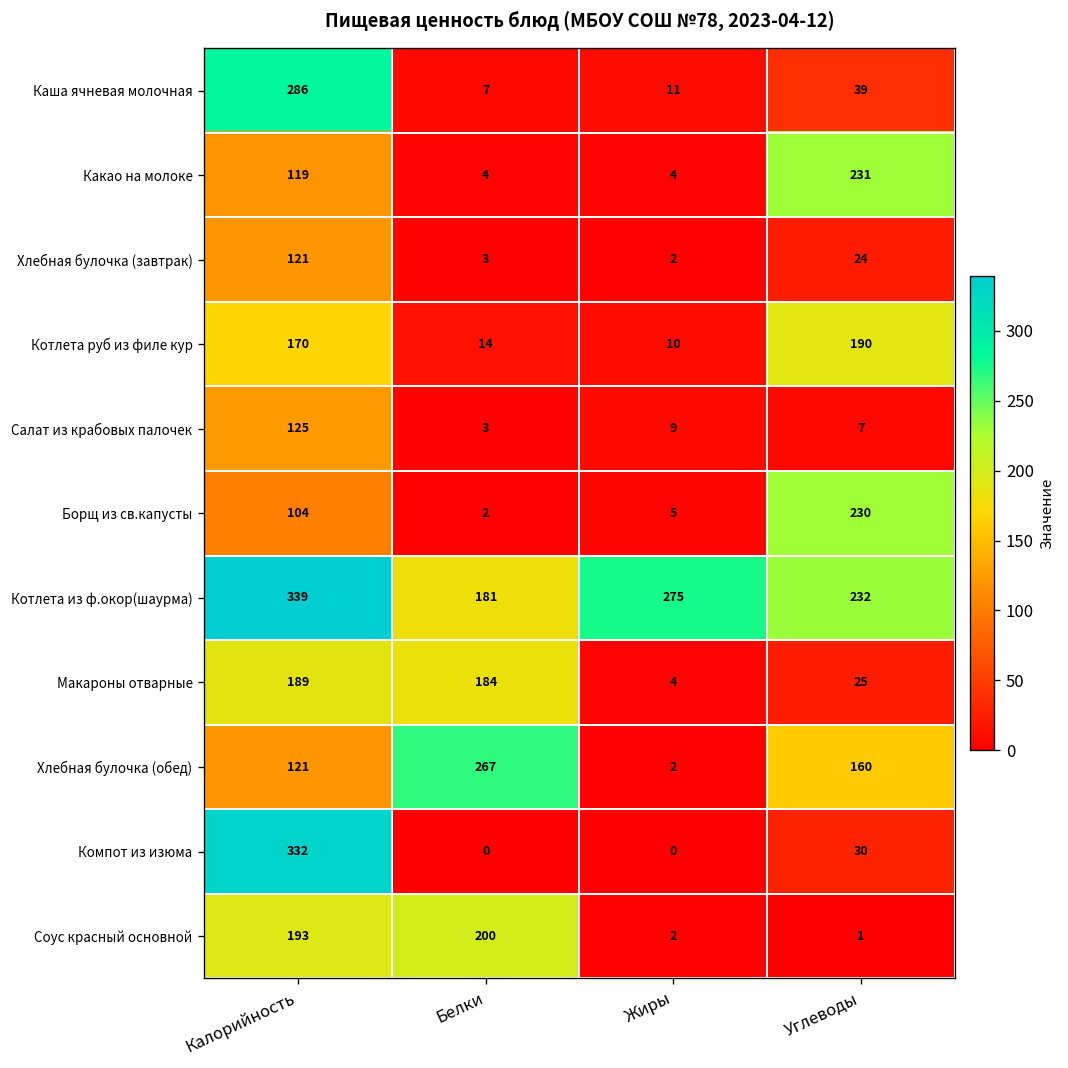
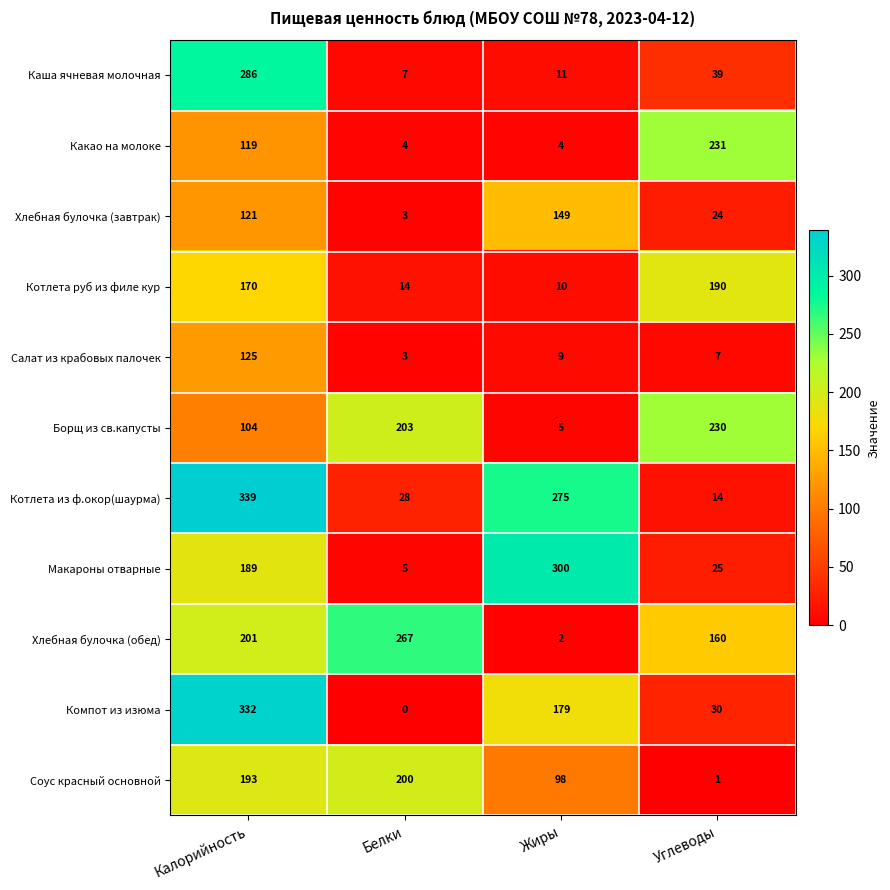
Хлебная булочка (завтрак), Жиры: 2 -> 149
Борщ из св.капусты, Белки: 2 -> 203
Котлета из ф.окор(шаурма), Белки: 181 -> 28
Котлета из ф.окор(шаурма), Углеводы: 232 -> 14
Макароны отварные, Белки: 184 -> 5
Макароны отварные, Жиры: 4 -> 300
Хлебная булочка (обед), Калорийность: 121 -> 201
Компот из изюма, Жиры: 0 -> 179
Соус красный основной, Жиры: 2 -> 98
